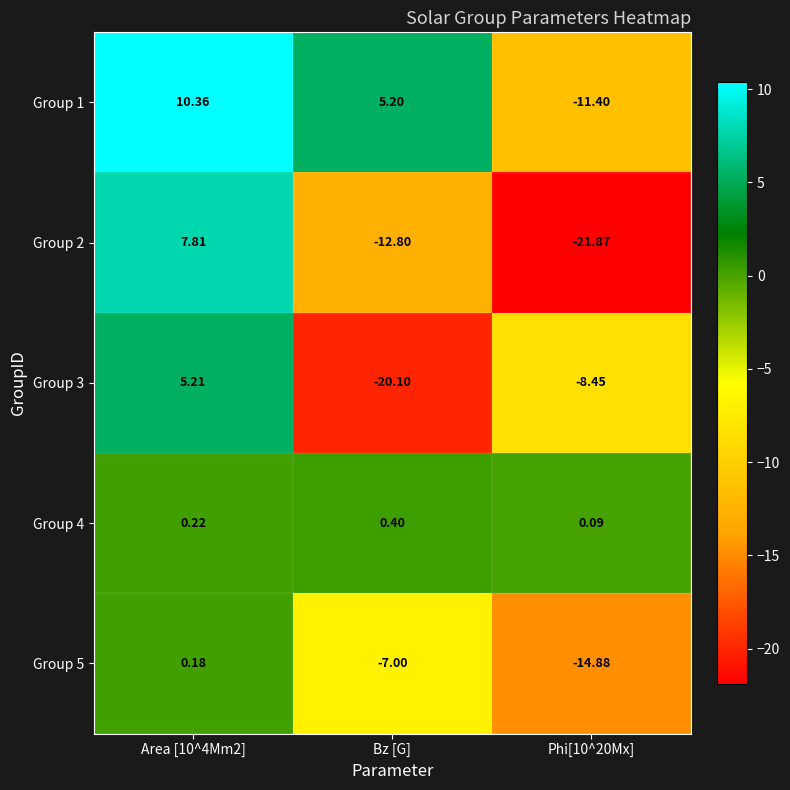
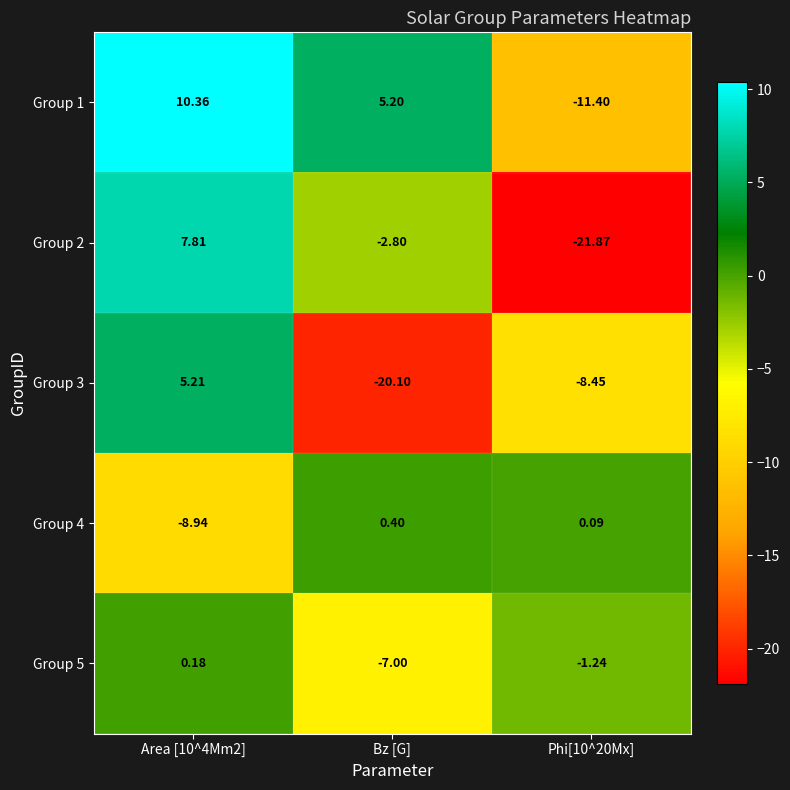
Group 2, Bz [G]: -12.80 -> -2.80
Group 4, Area [10^4Mm2]: 0.22 -> -8.94
Group 5, Phi[10^20Mx]: -14.88 -> -1.24
